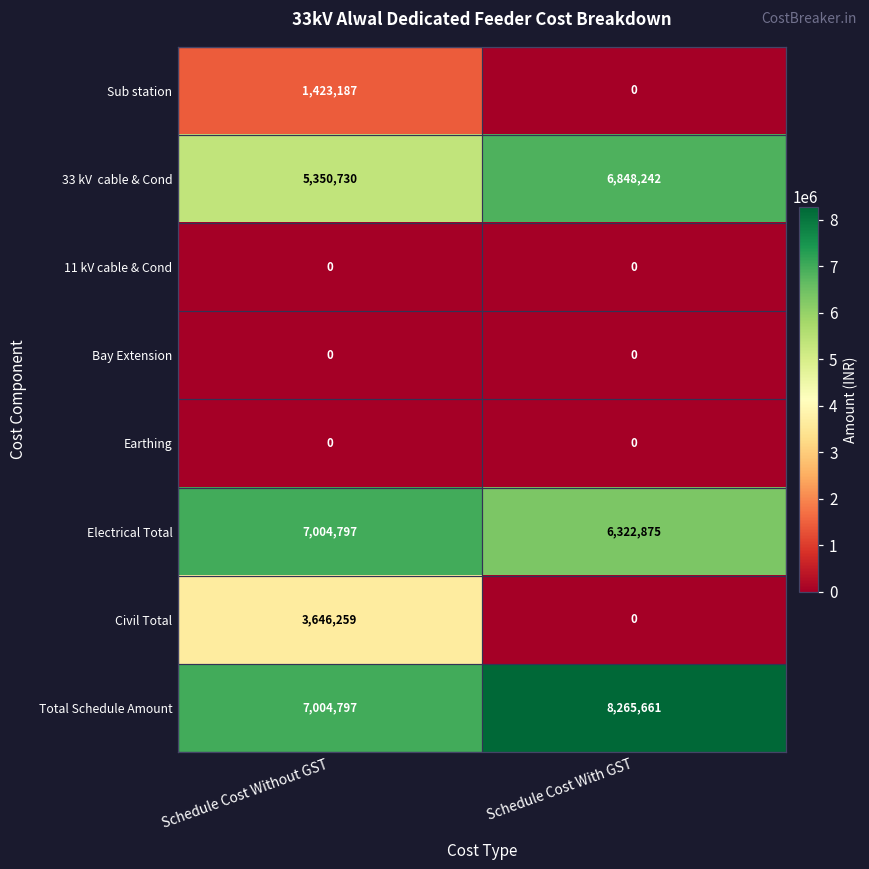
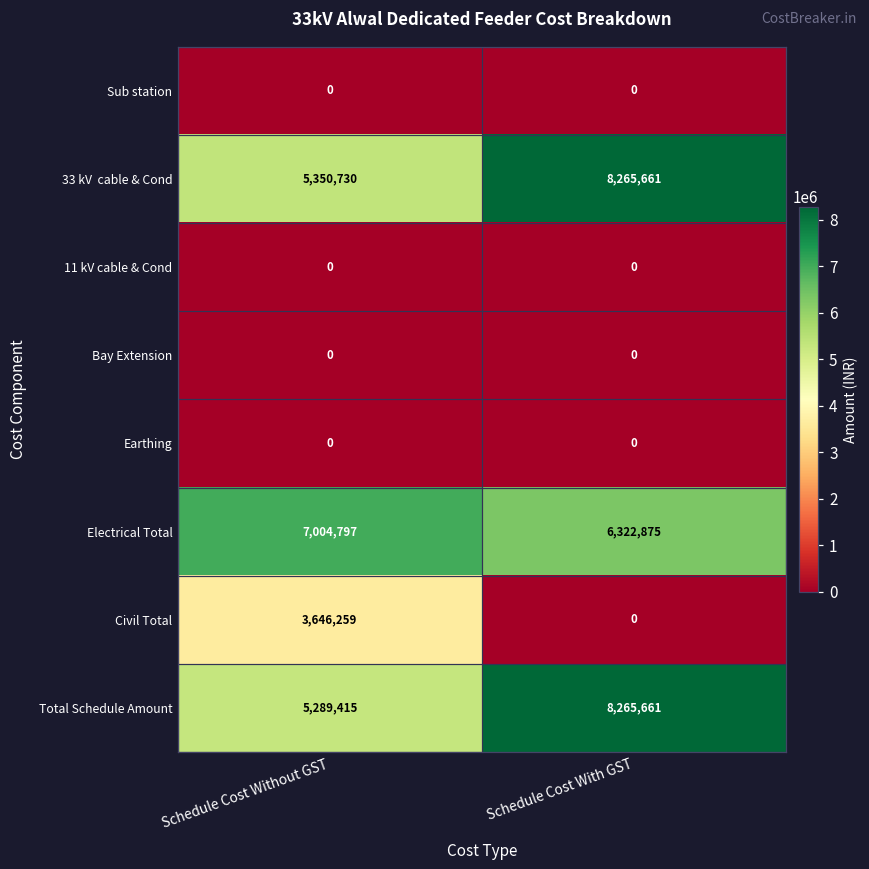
Sub station, Schedule Cost Without GST: 1,423,187 -> 0
33 kV cable & Cond, Schedule Cost With GST: 6,848,242 -> 8,265,661
Total Schedule Amount, Schedule Cost Without GST: 7,004,797 -> 5,289,415
